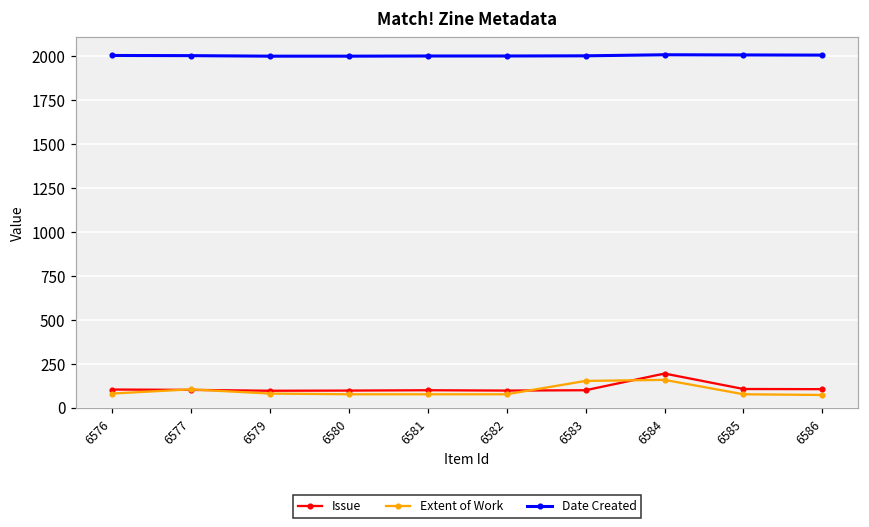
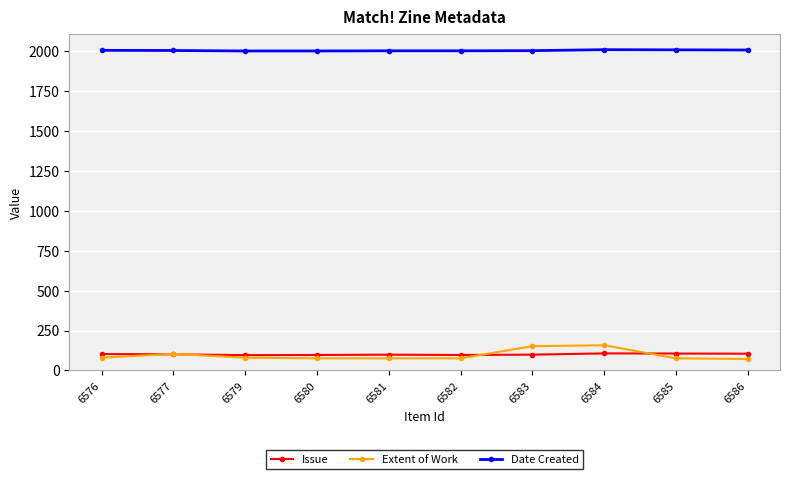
Issue, 6584: 190 -> 110
